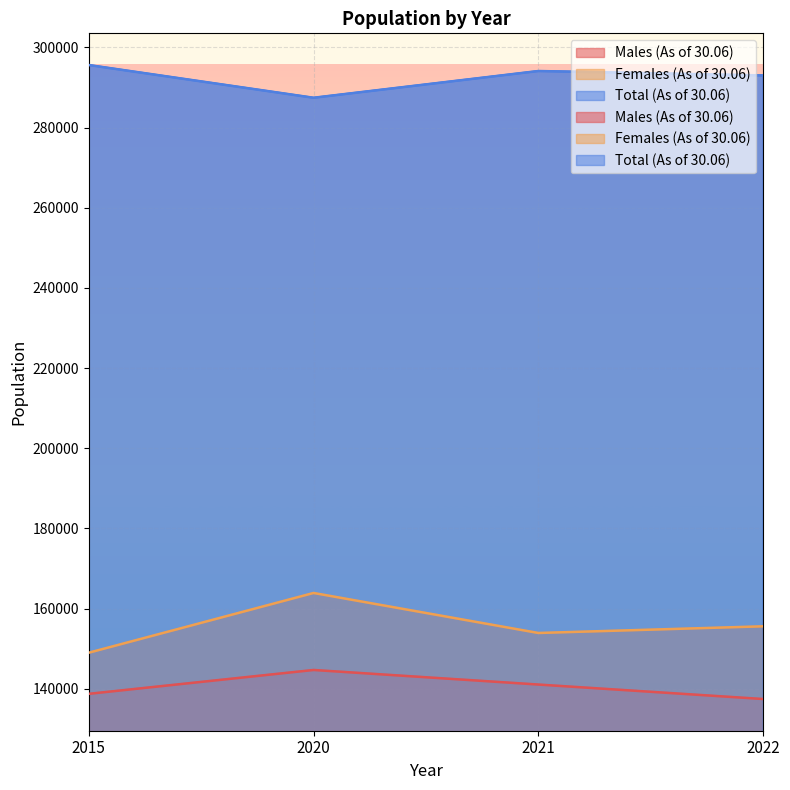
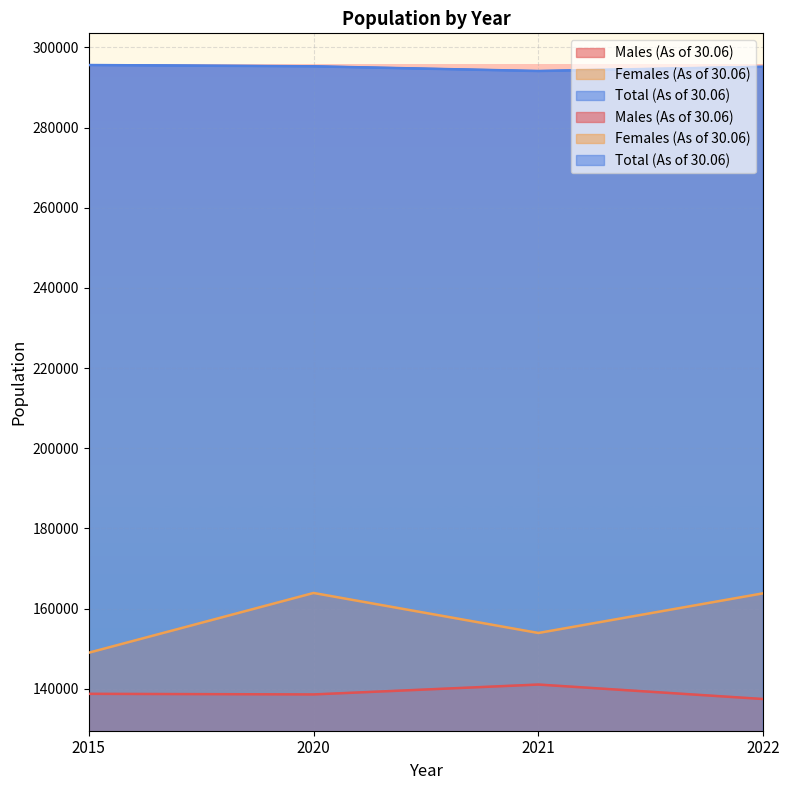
Males (As of 30.06), 2020: 145000 -> 139000
Total (As of 30.06), 2020: 287000 -> 295000
Females (As of 30.06), 2022: 156000 -> 164000
Total (As of 30.06), 2022: 293000 -> 295000
